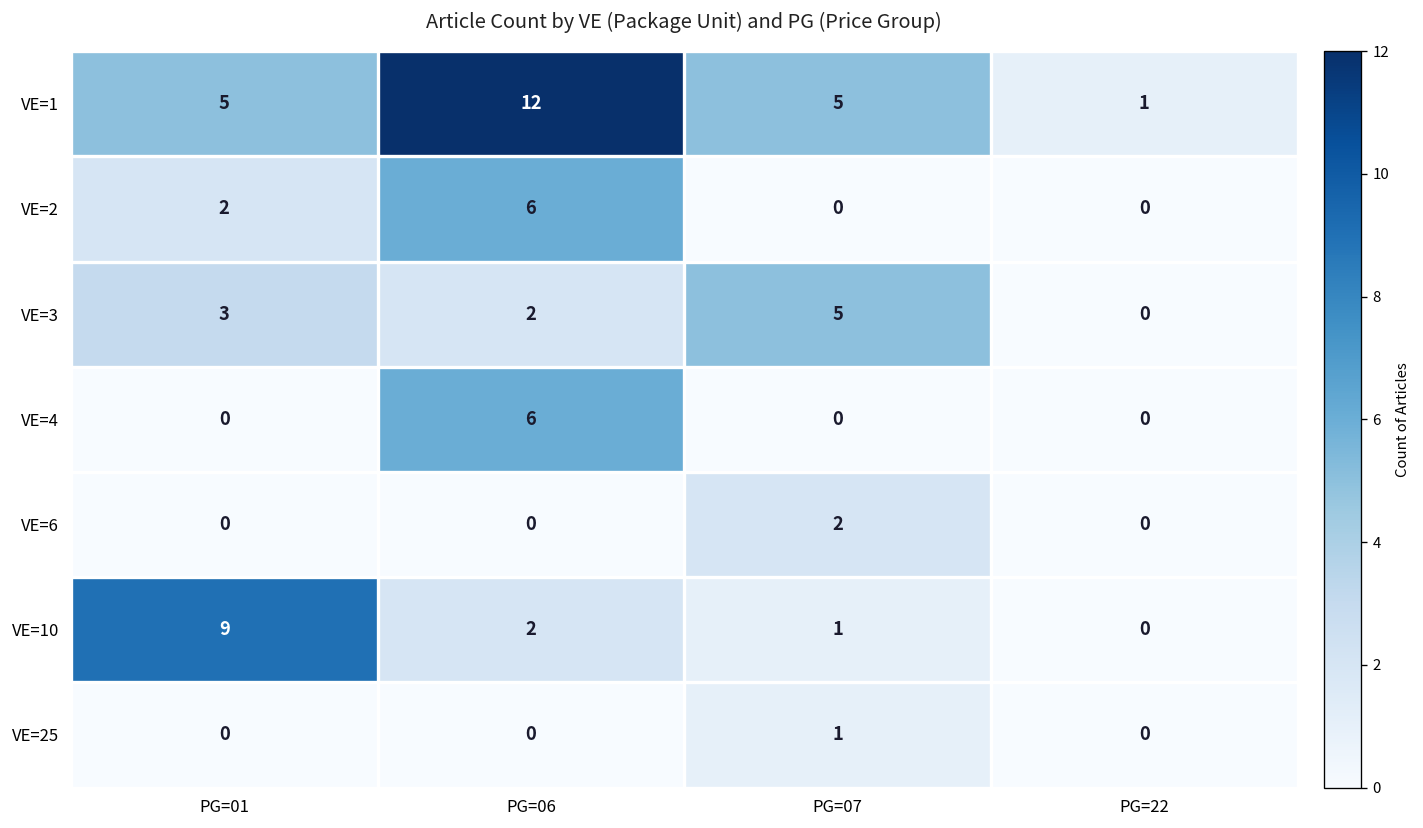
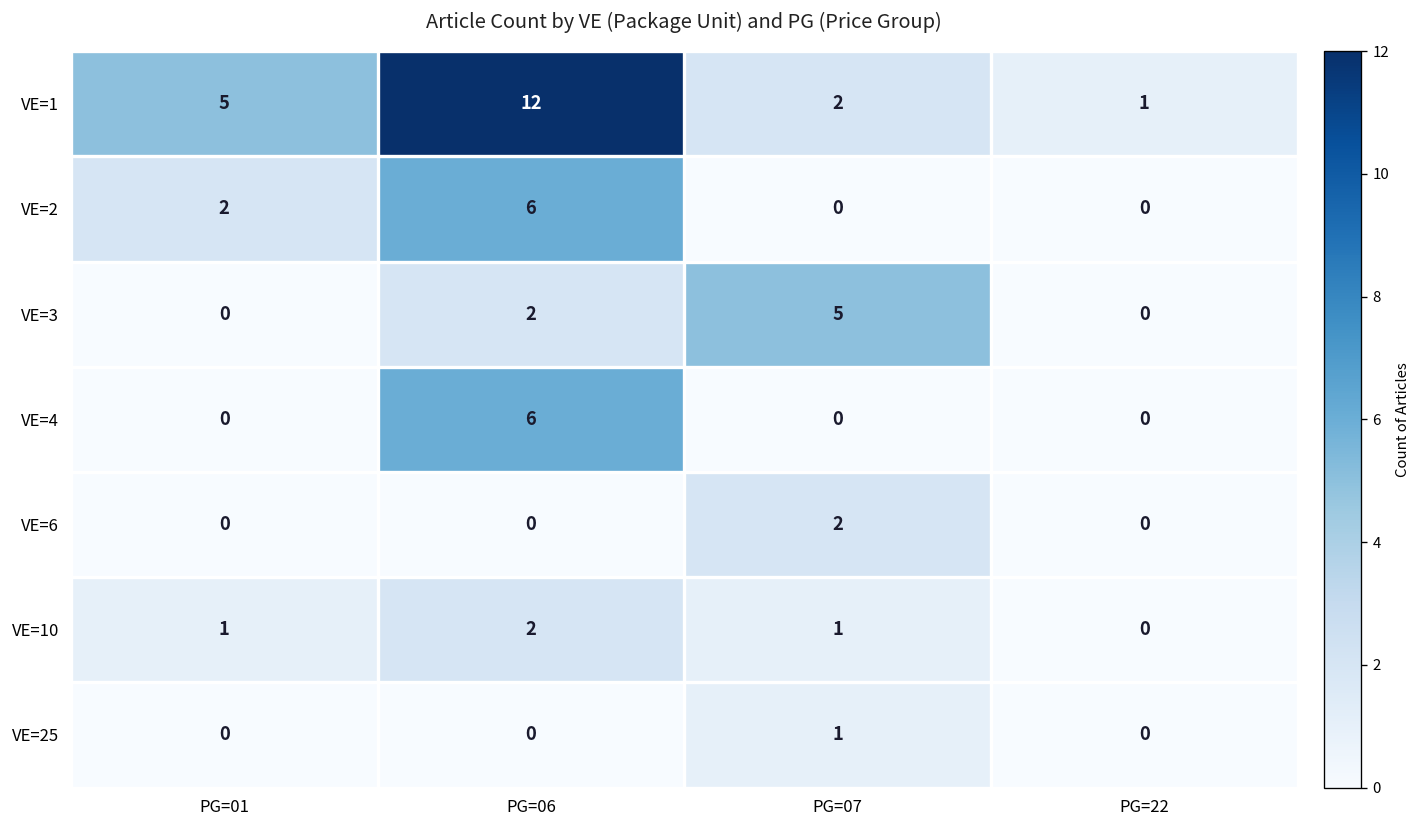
VE=1, PG=07: 5 -> 2
VE=3, PG=01: 3 -> 0
VE=10, PG=01: 9 -> 1
